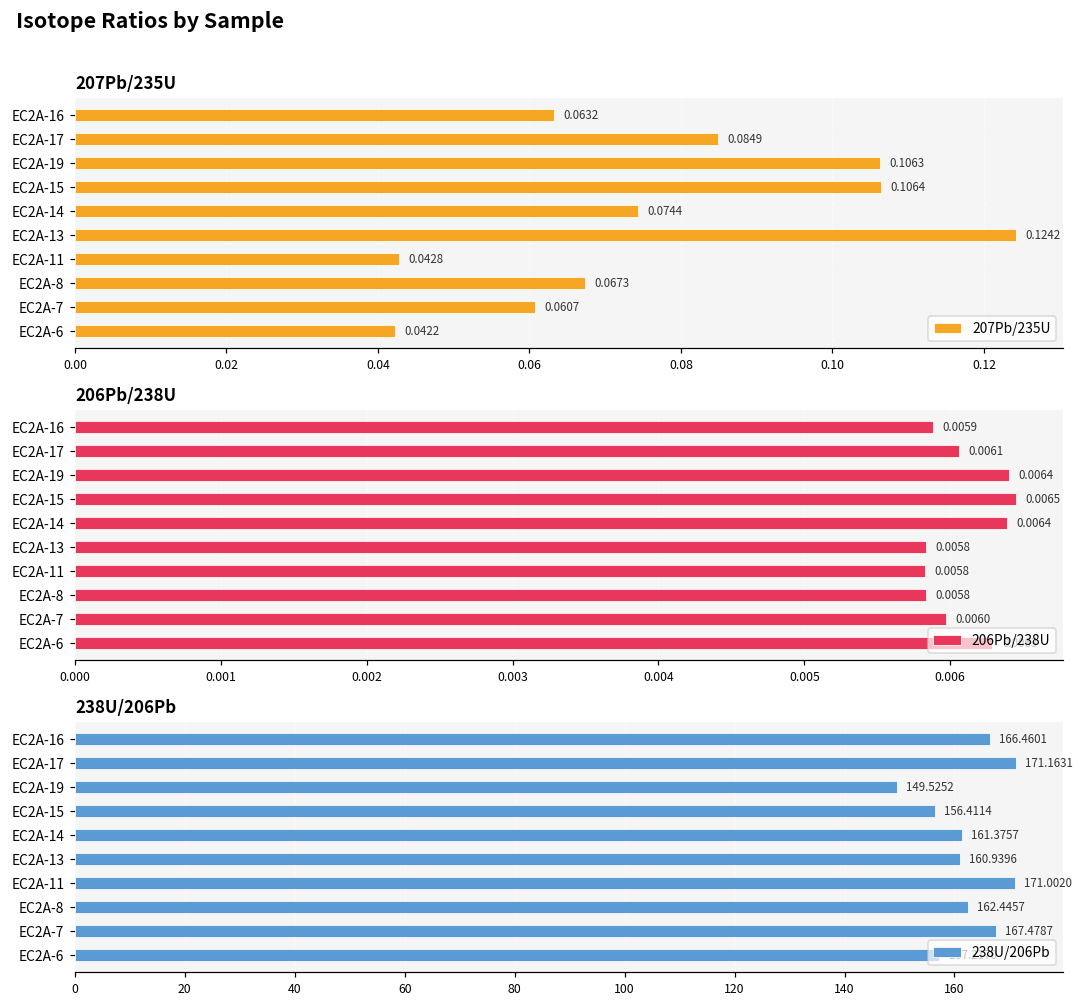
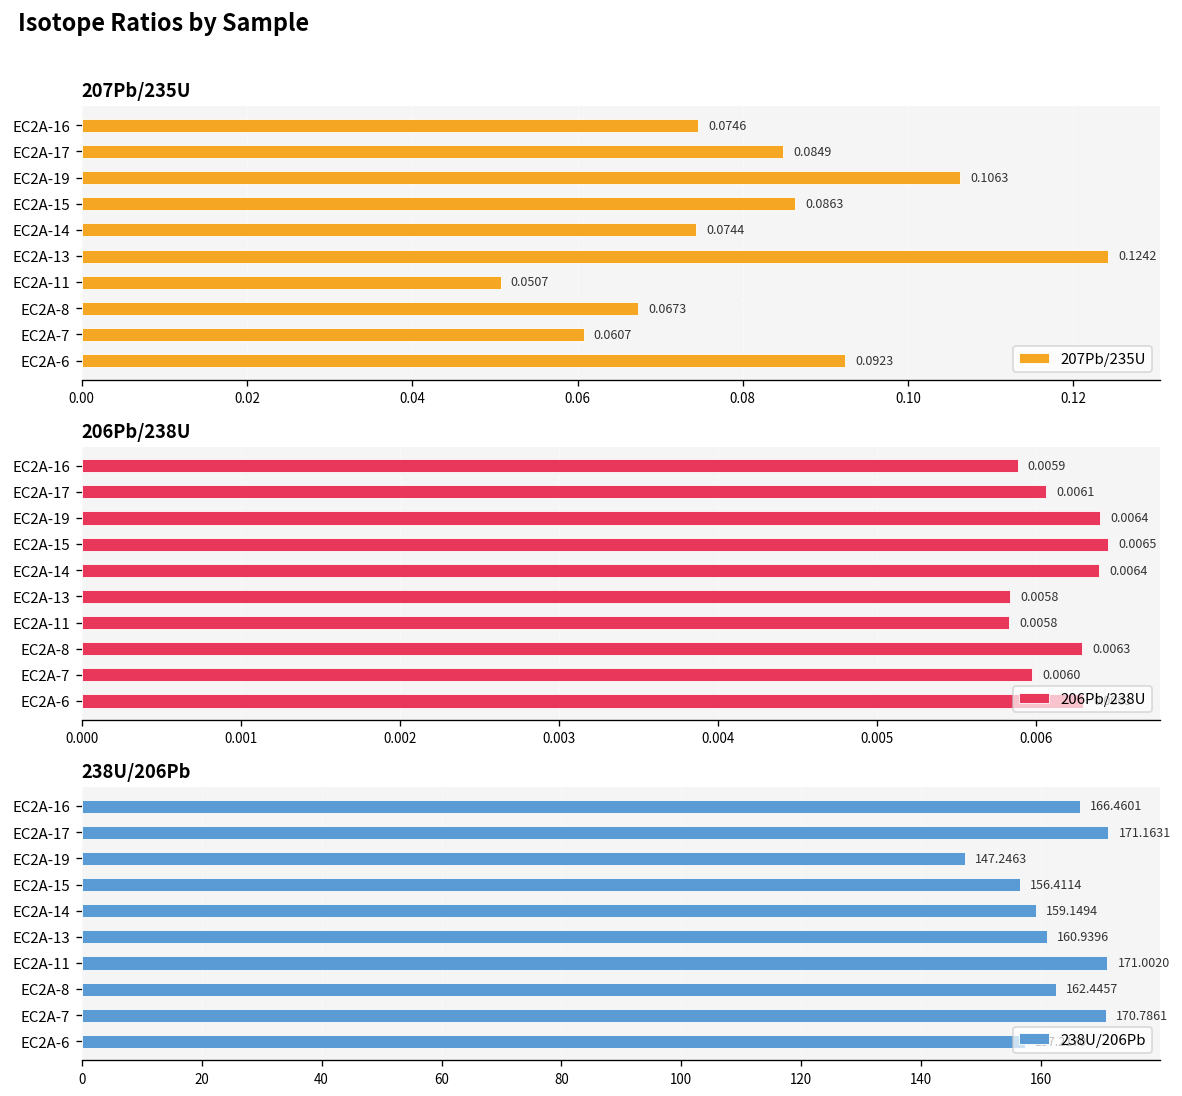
207Pb/235U, EC2A-16: 0.0632 -> 0.0746
207Pb/235U, EC2A-15: 0.1064 -> 0.0863
207Pb/235U, EC2A-11: 0.0428 -> 0.0507
207Pb/235U, EC2A-6: 0.0422 -> 0.0923
206Pb/238U, EC2A-8: 0.0058 -> 0.0063
238U/206Pb, EC2A-19: 149.5252 -> 147.2463
238U/206Pb, EC2A-14: 161.3757 -> 159.1494
238U/206Pb, EC2A-7: 167.4787 -> 170.7861
